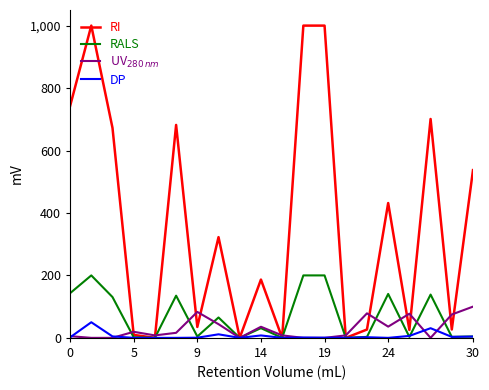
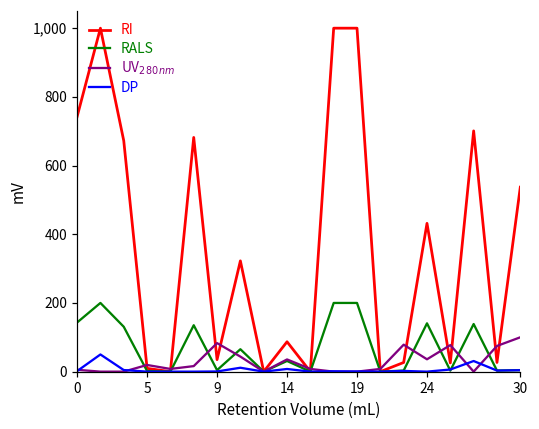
RI, 14: 190 -> 90
